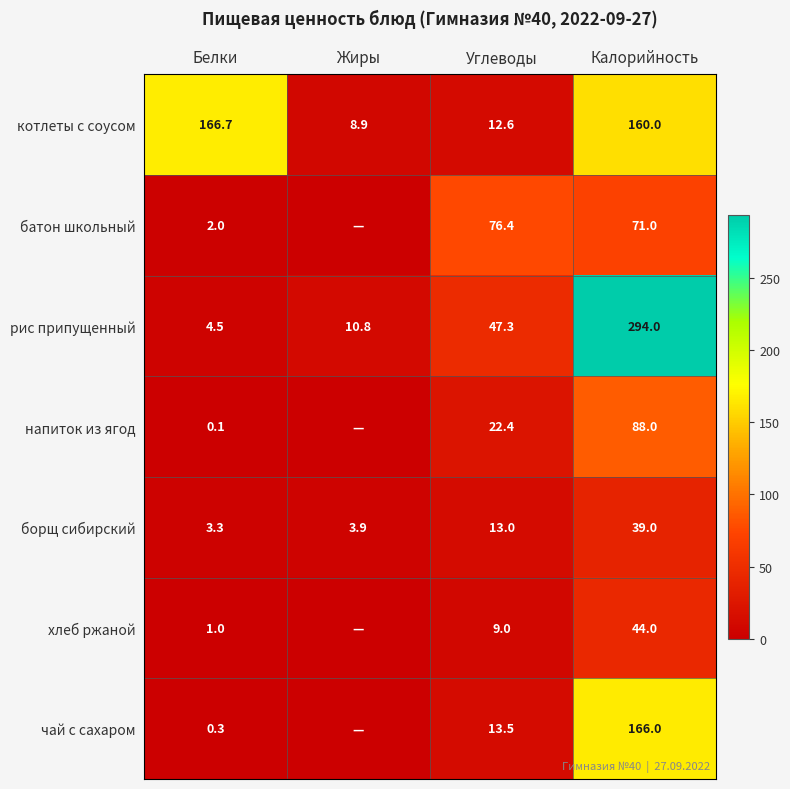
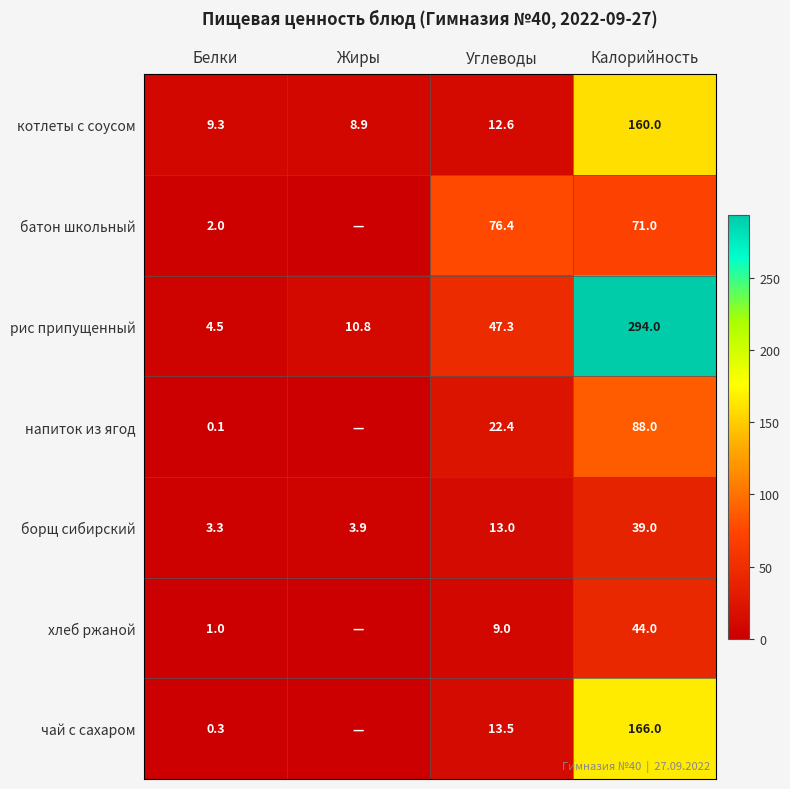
котлеты с соусом, Белки: 166.7 -> 9.3
